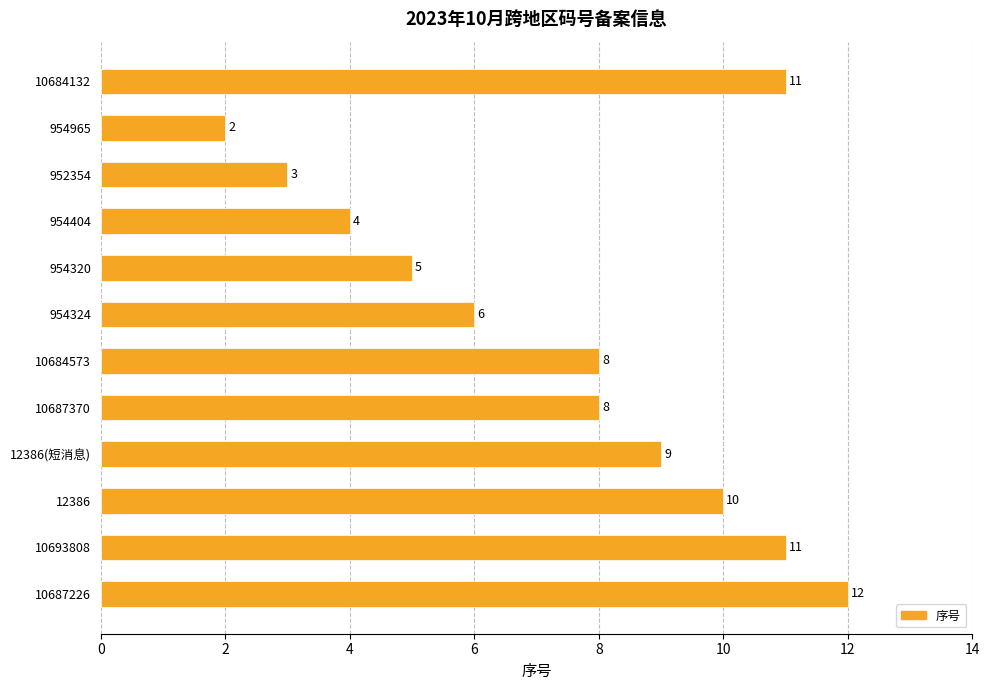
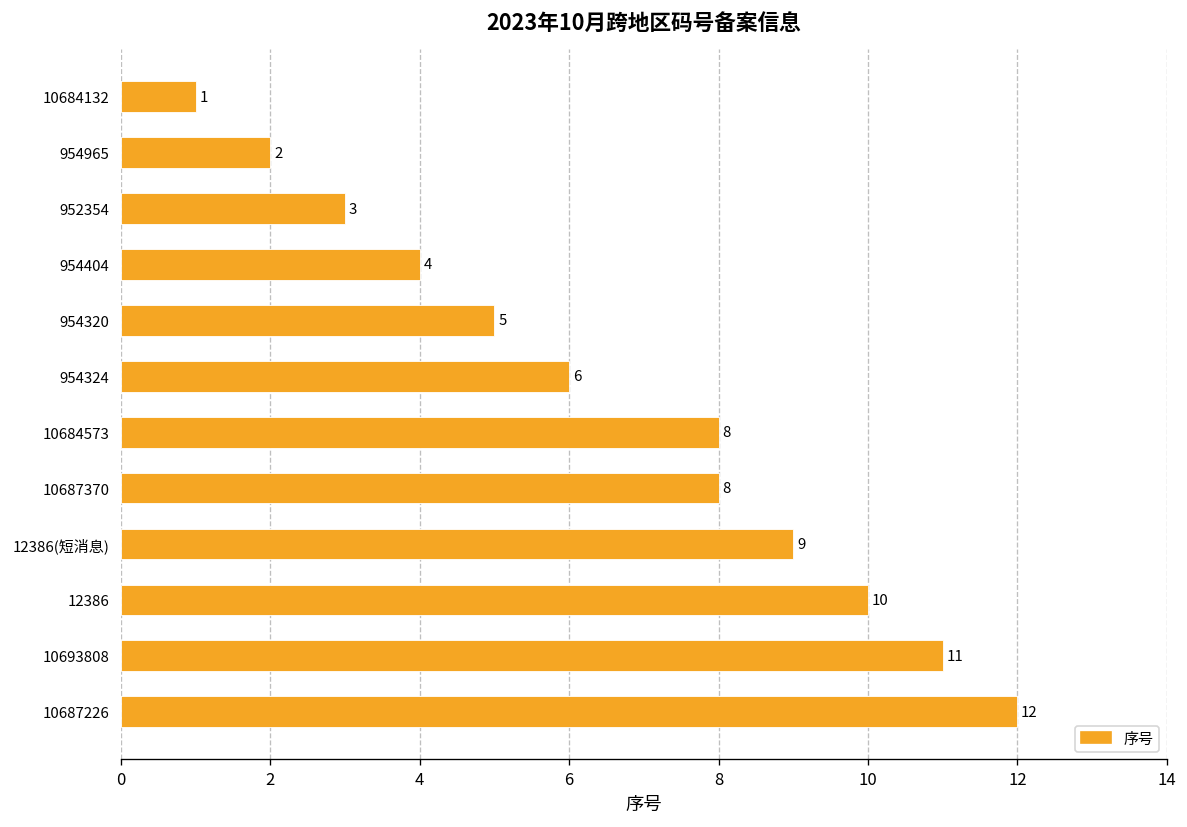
10684132: 11 -> 1
